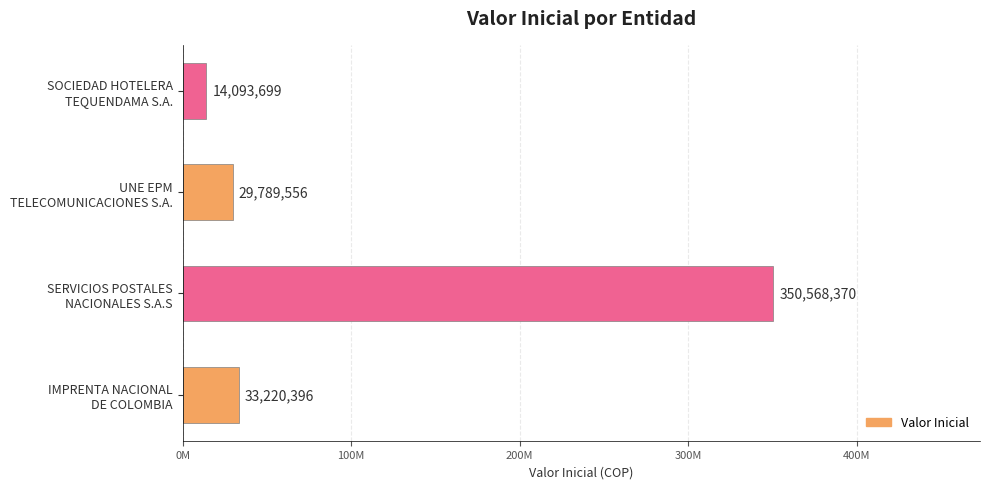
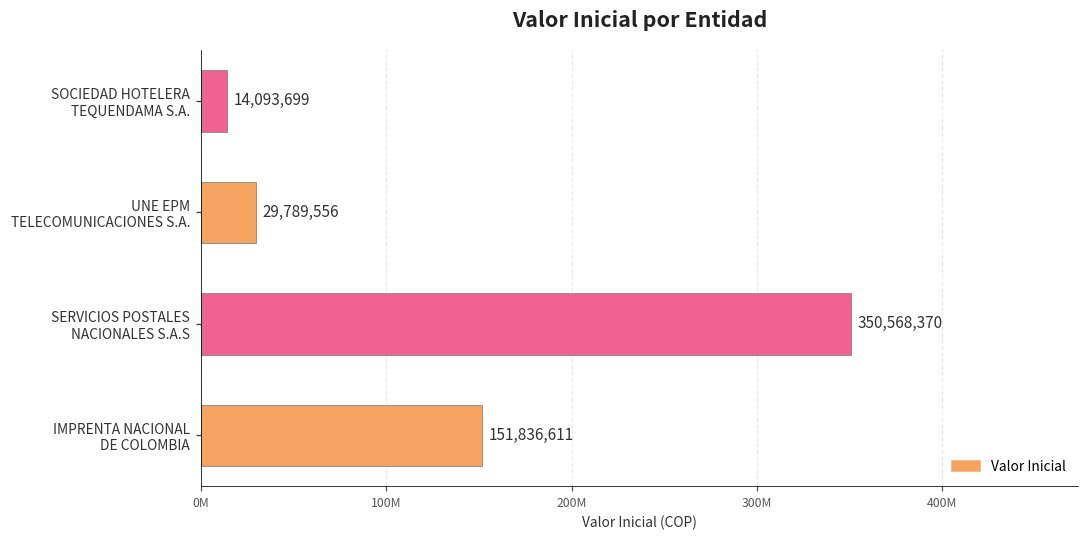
IMPRENTA NACIONAL DE COLOMBIA: 33,220,396 -> 151,836,611
